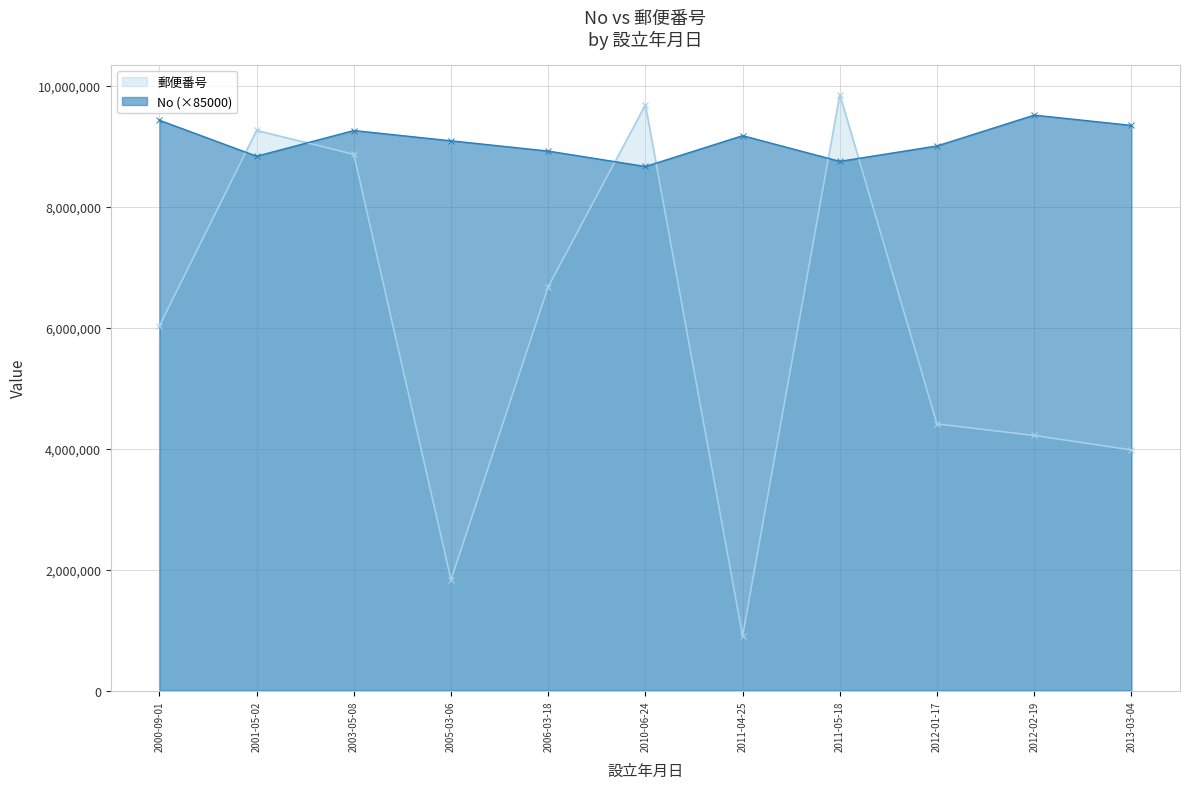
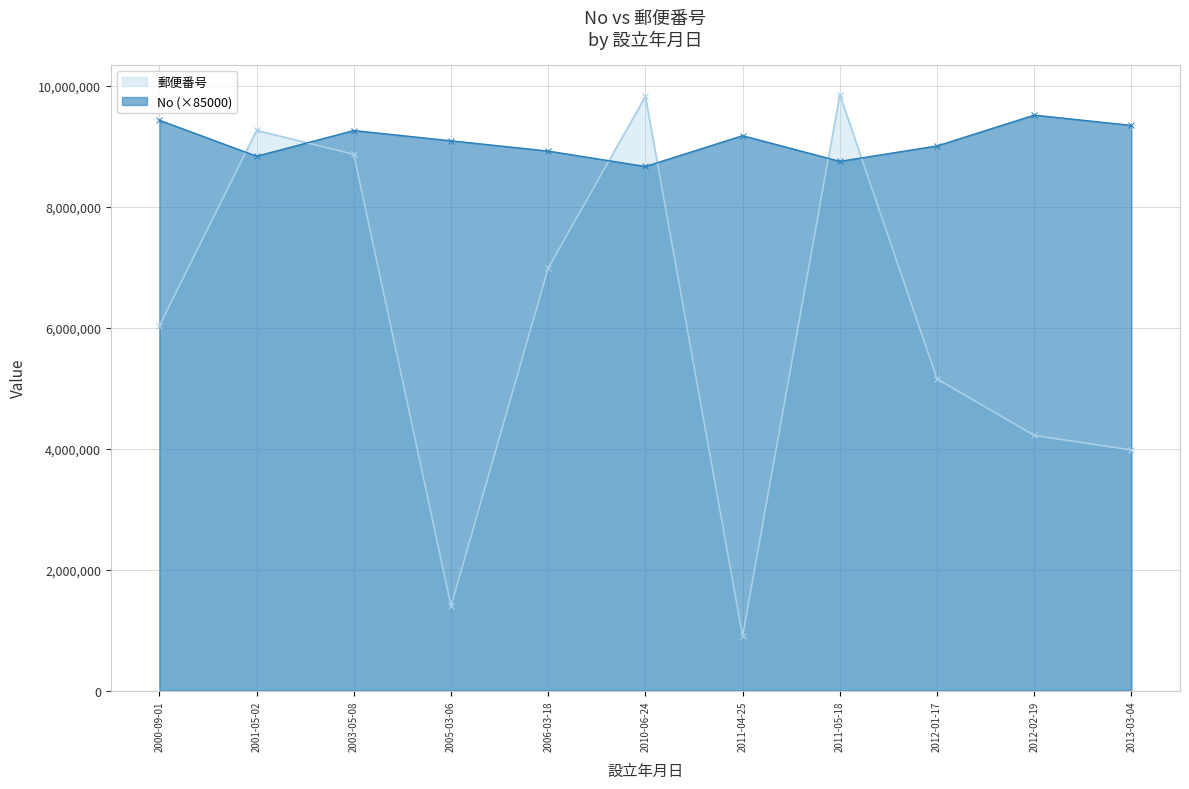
郵便番号, 2005-03-06: 1,800,000 -> 1,400,000
郵便番号, 2006-03-18: 6,700,000 -> 7,000,000
郵便番号, 2010-06-24: 9,700,000 -> 9,800,000
郵便番号, 2012-01-17: 4,400,000 -> 5,200,000
